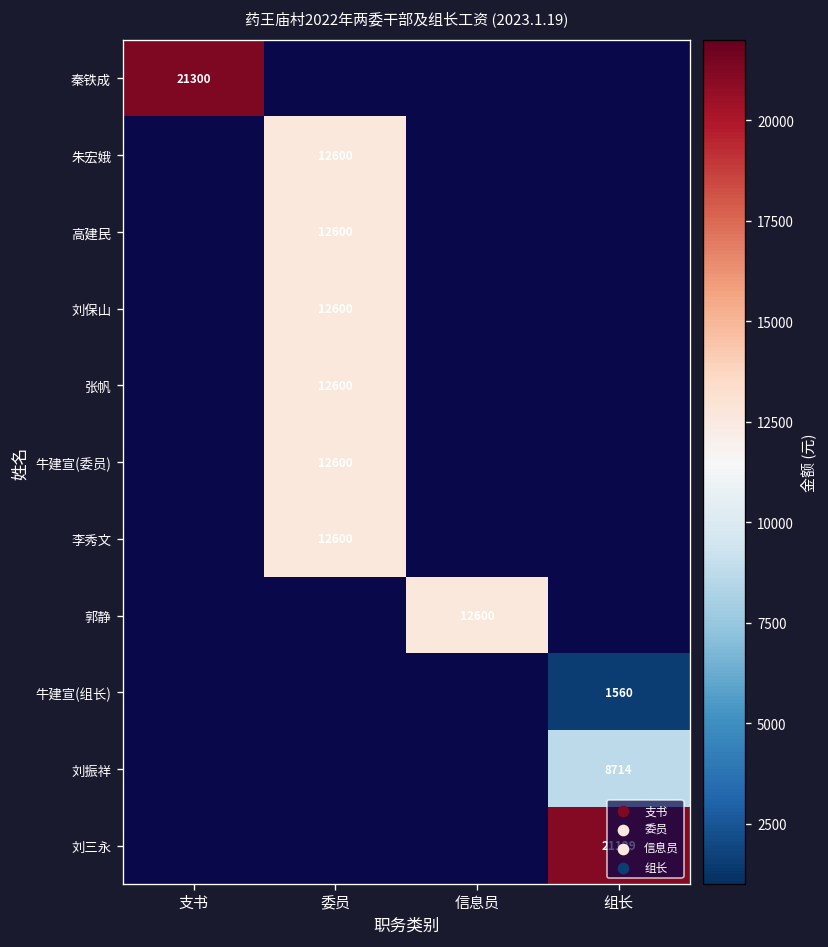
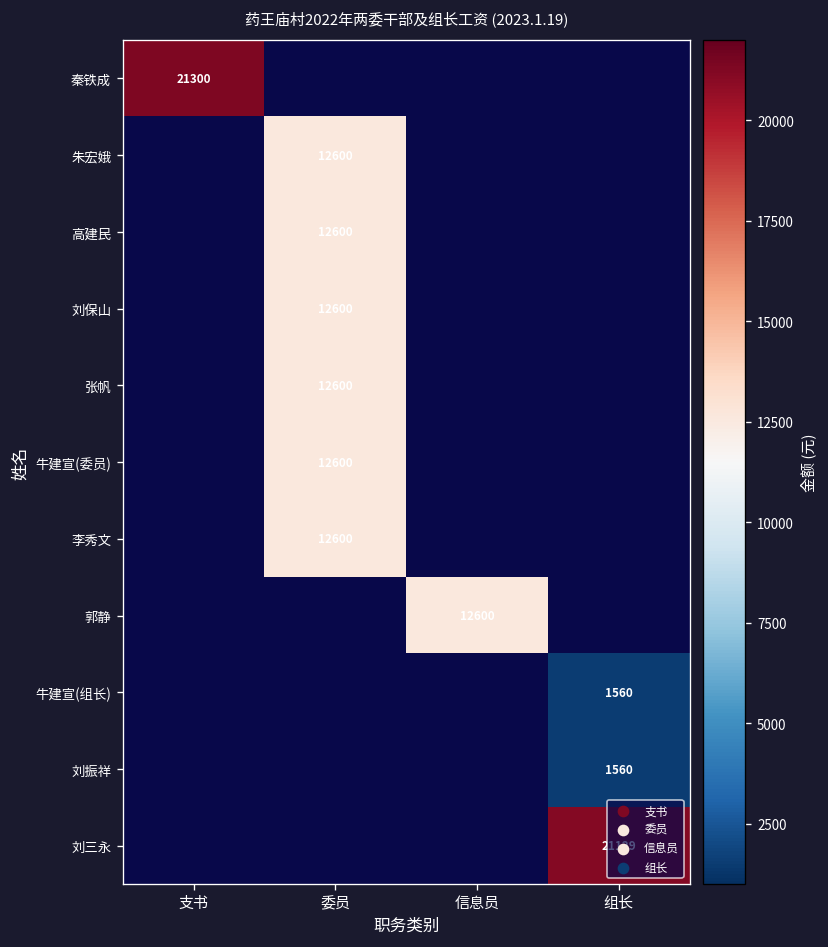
刘振祥, 组长: 8714 -> 1560
